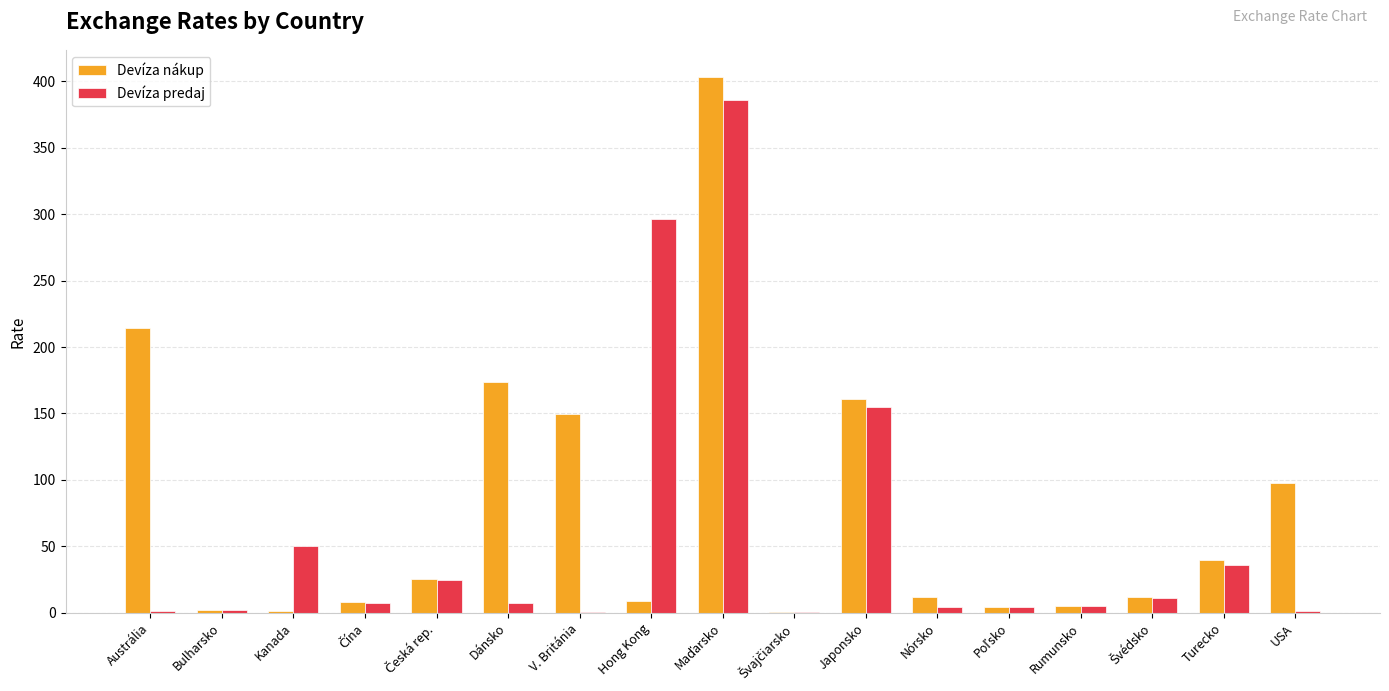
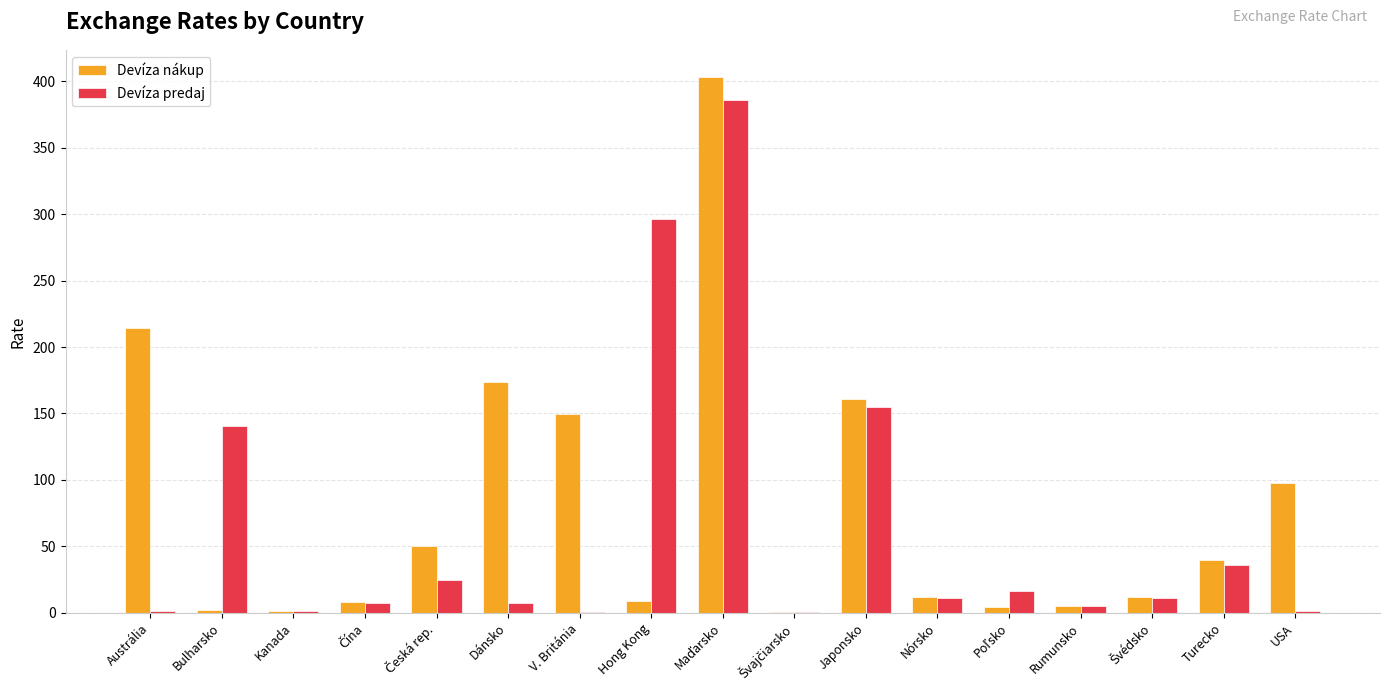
Devíza predaj, Bulharsko: 2 -> 141
Devíza predaj, Kanada: 51 -> 1
Devíza nákup, Česká rep.: 26 -> 50
Devíza predaj, Nórsko: 4 -> 12
Devíza predaj, Poľsko: 4 -> 16
